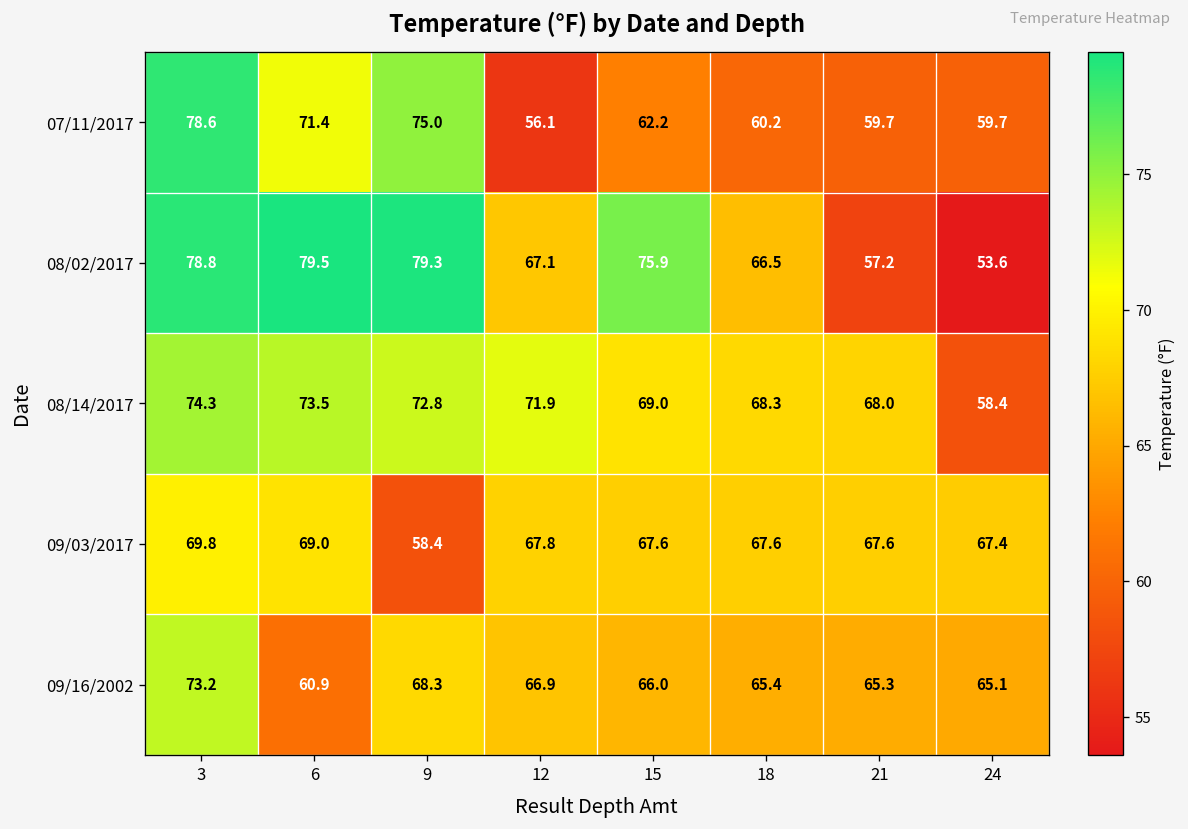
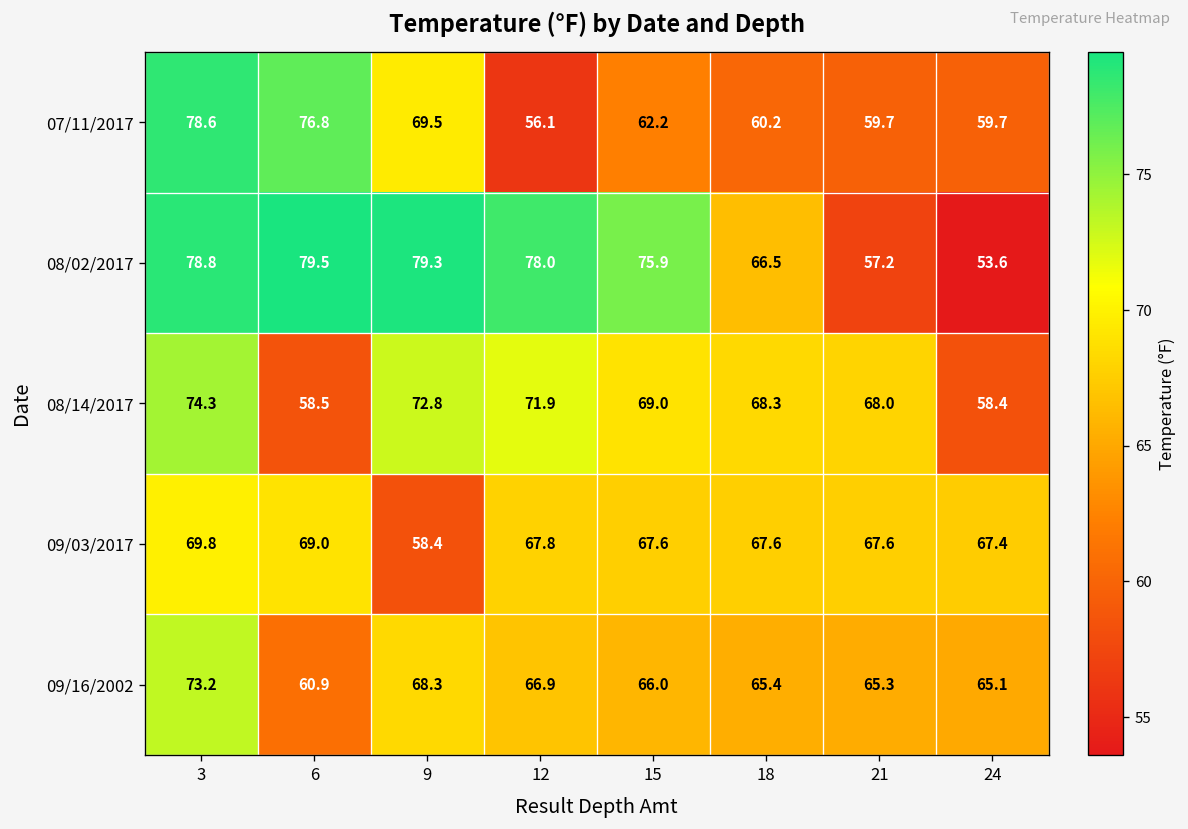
07/11/2017, 6: 71.4 -> 76.8
07/11/2017, 9: 75.0 -> 69.5
08/02/2017, 12: 67.1 -> 78.0
08/14/2017, 6: 73.5 -> 58.5
